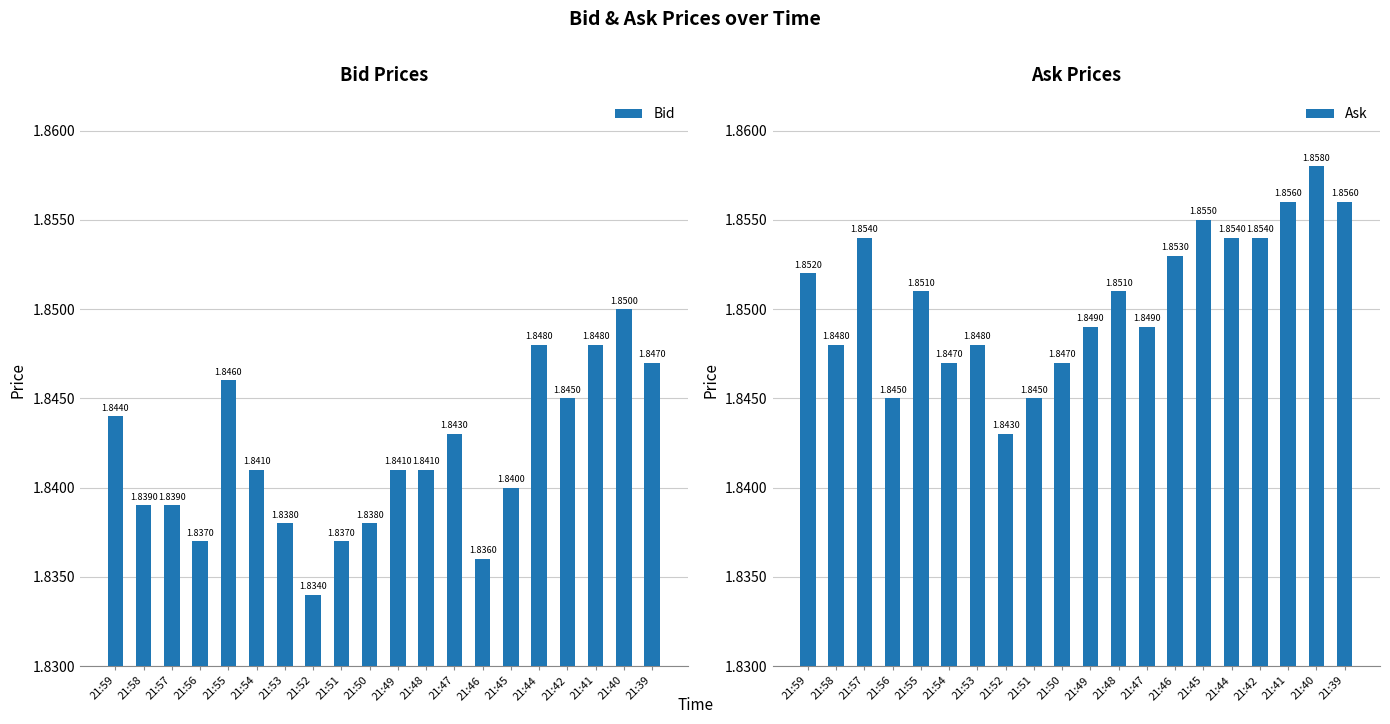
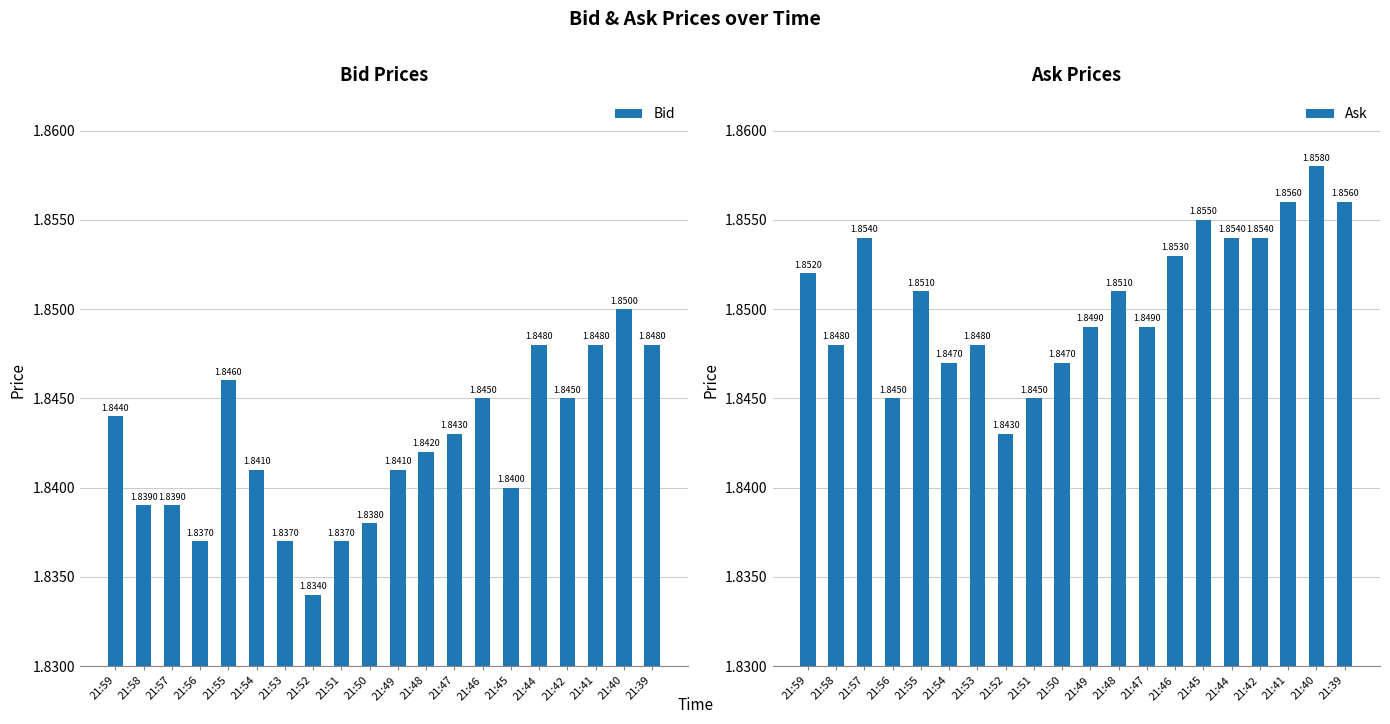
Bid Prices, 21:53: 1.8380 -> 1.8370
Bid Prices, 21:48: 1.8410 -> 1.8420
Bid Prices, 21:46: 1.8360 -> 1.8450
Bid Prices, 21:39: 1.8470 -> 1.8480
